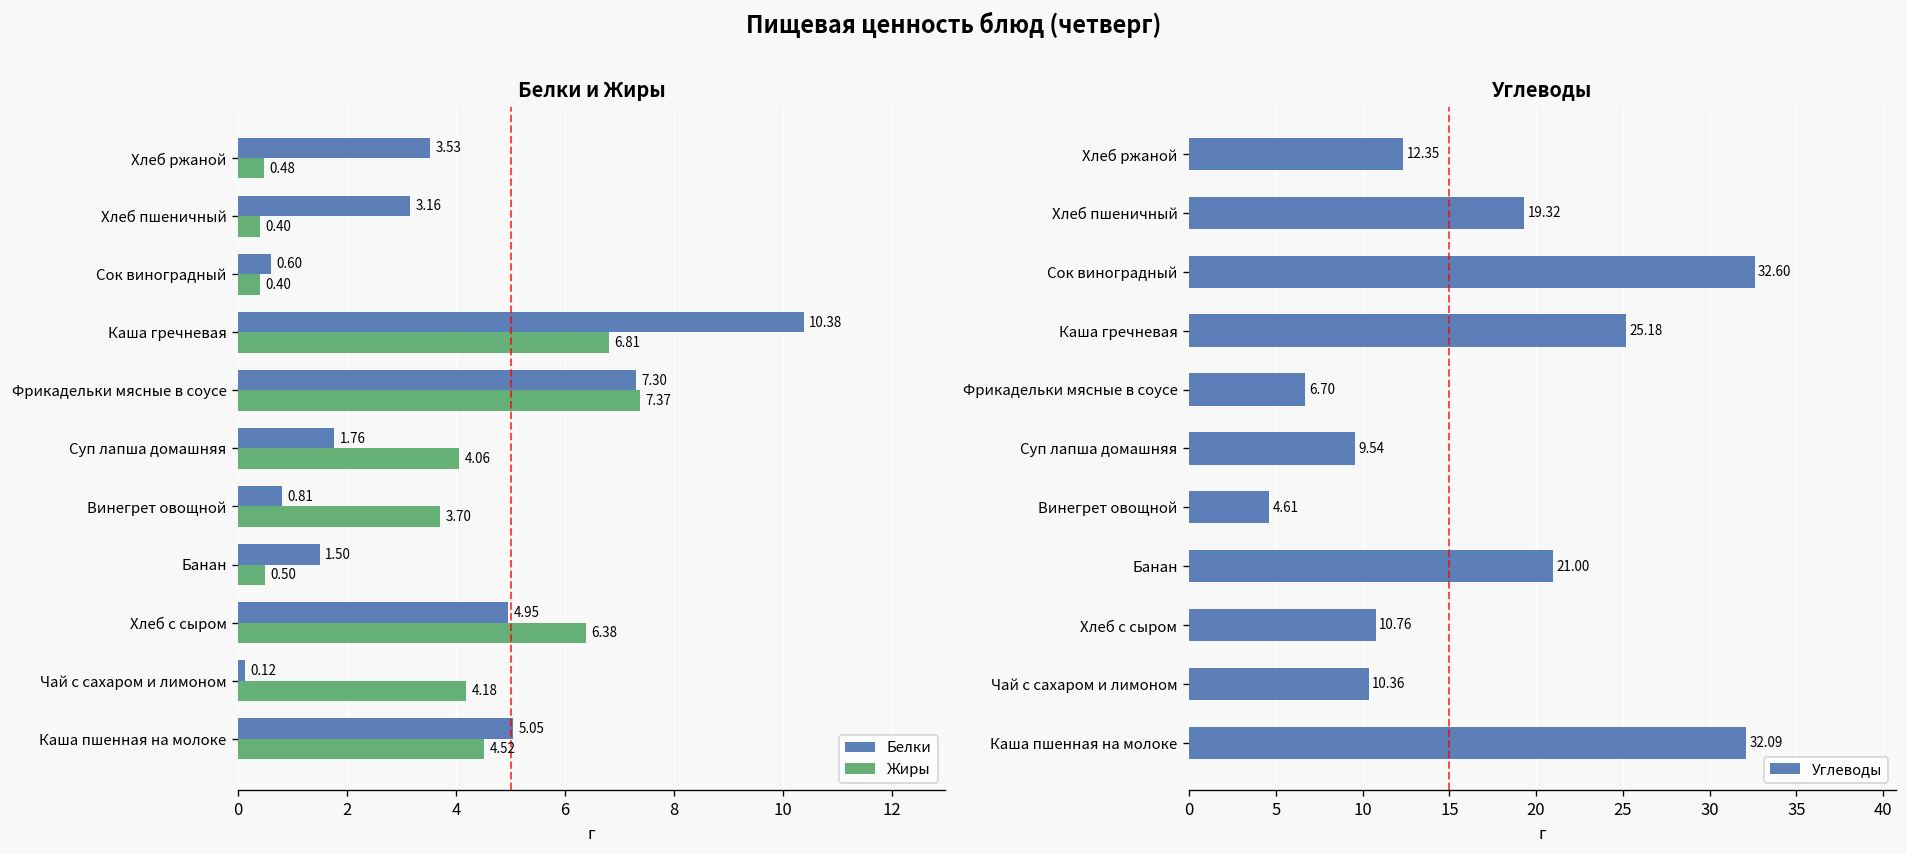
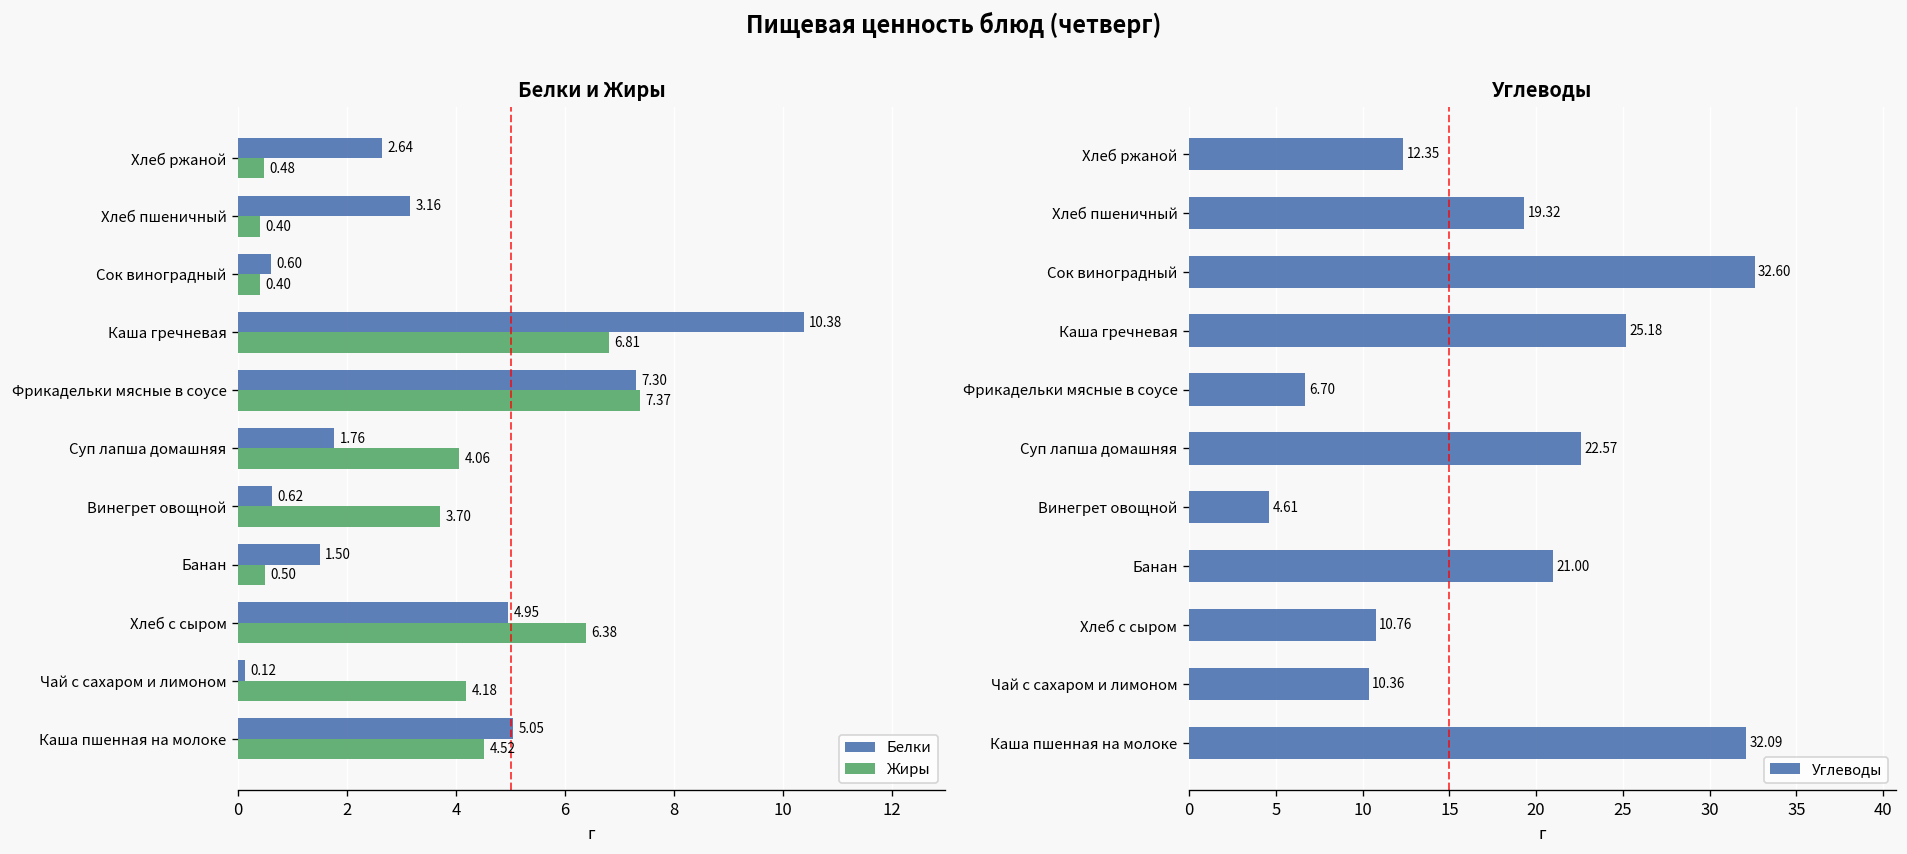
Белки и Жиры, Белки, Хлеб ржаной: 3.53 -> 2.64
Белки и Жиры, Белки, Винегрет овощной: 0.81 -> 0.62
Углеводы, Суп лапша домашняя: 9.54 -> 22.57
